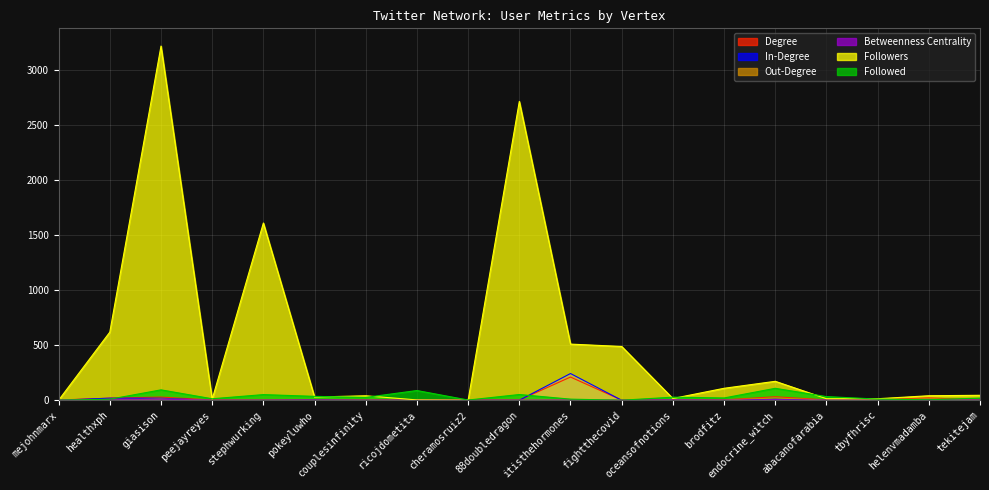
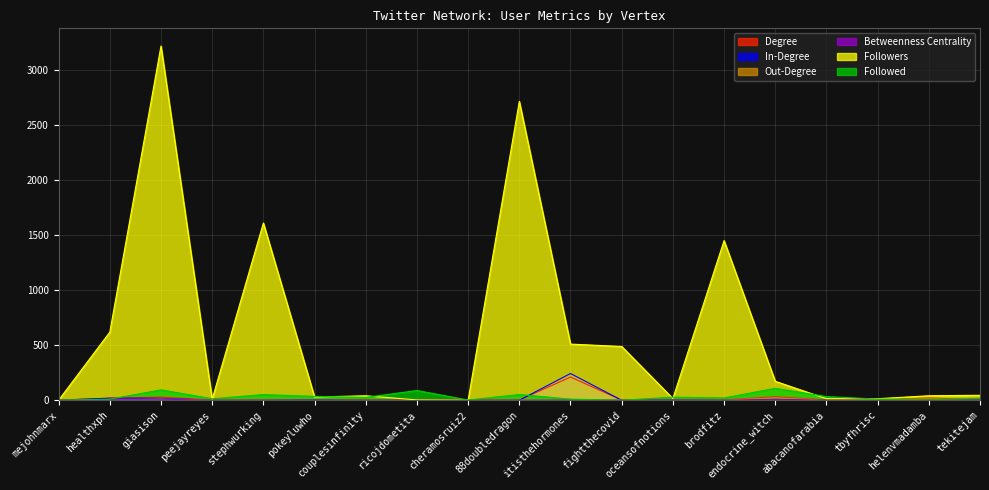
Followers, brodfitz: 110 -> 1450
